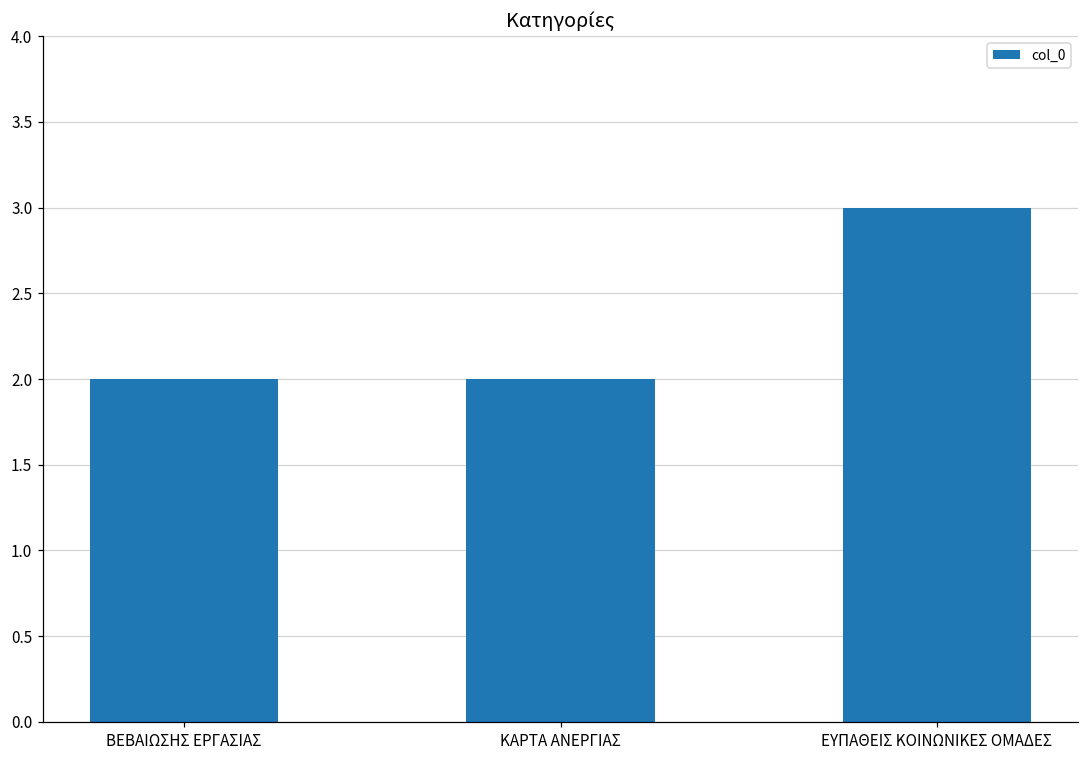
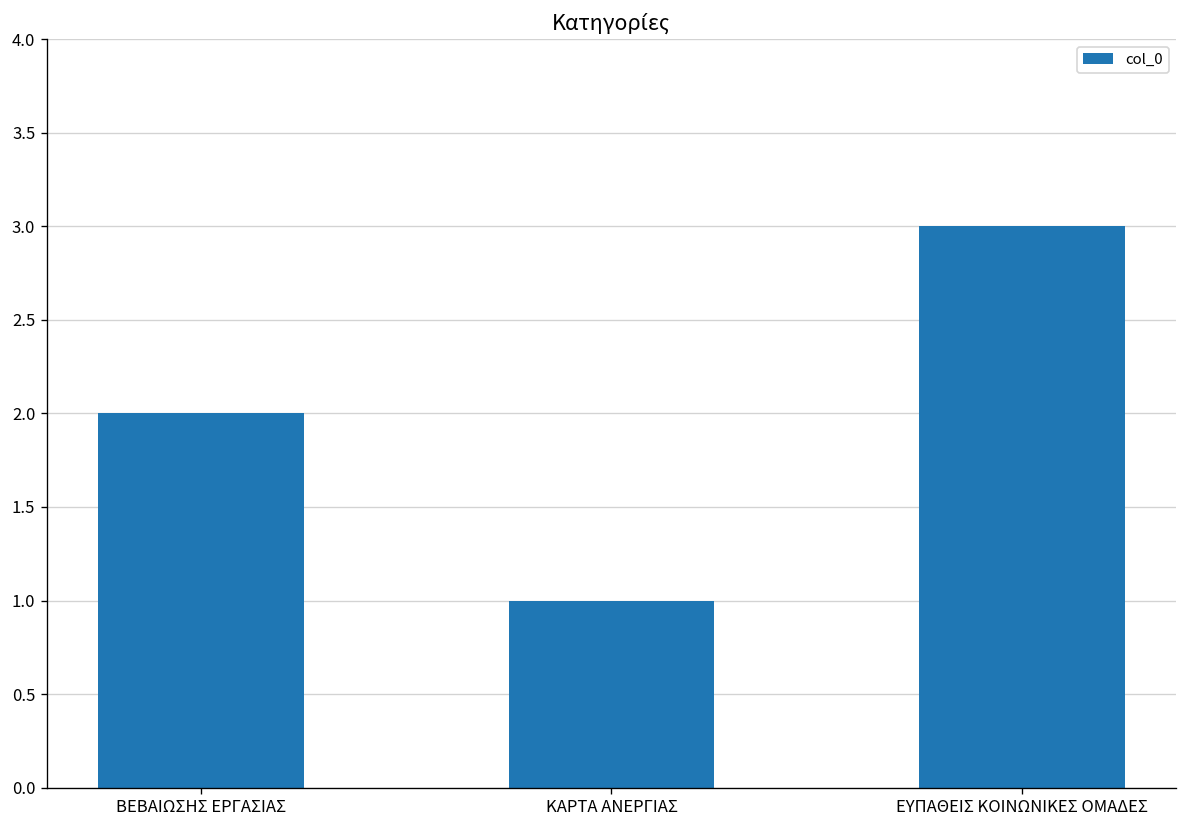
ΚΑΡΤΑ ΑΝΕΡΓΙΑΣ: 2 -> 1
